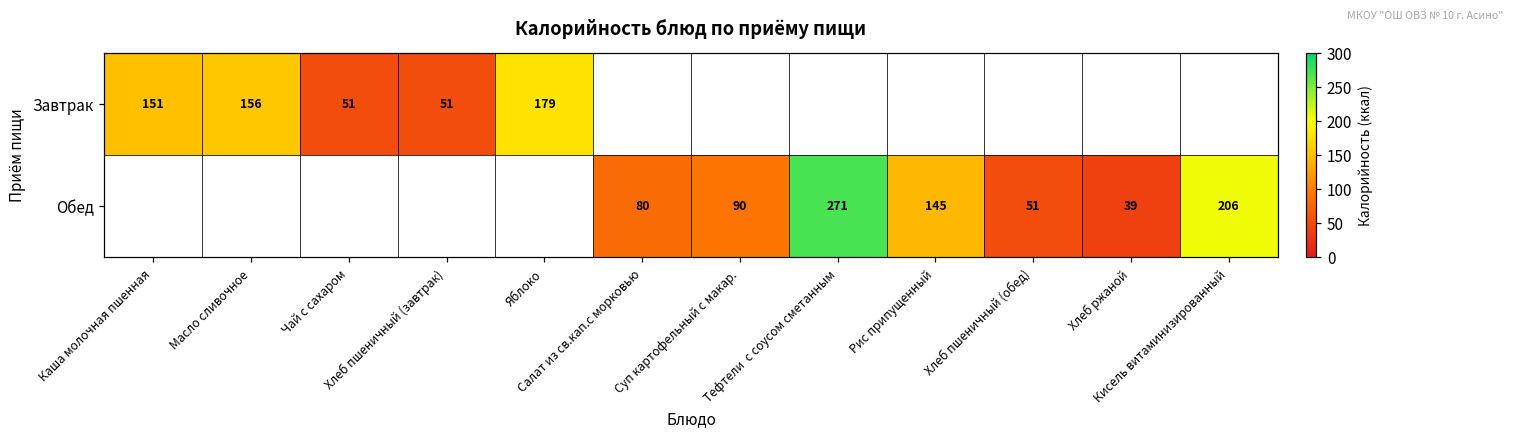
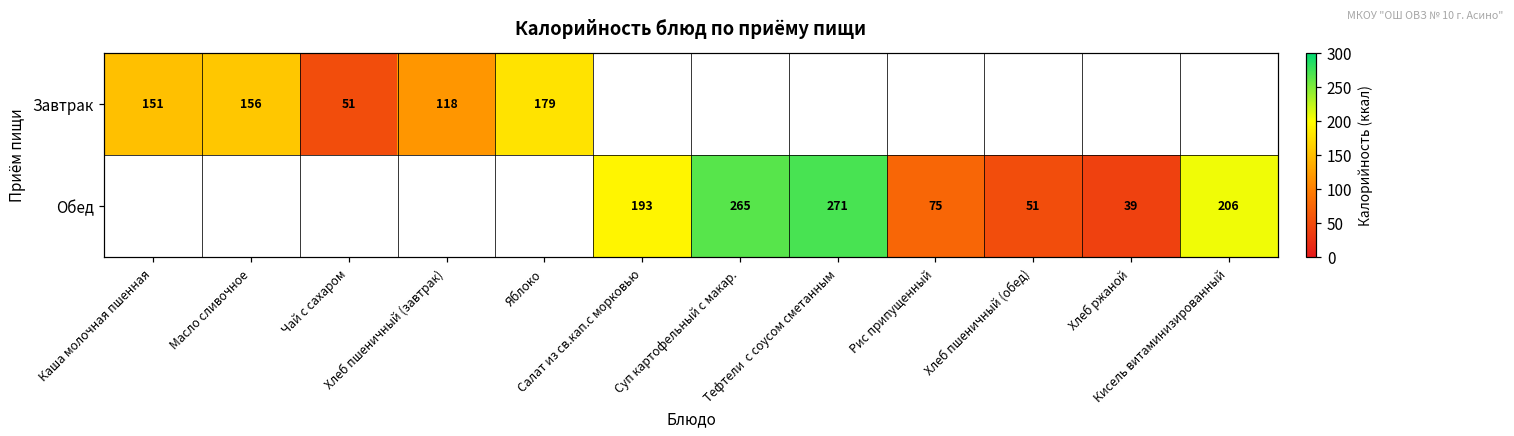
Завтрак, Хлеб пшеничный (завтрак): 51 -> 118
Обед, Салат из св.кап.с морковью: 80 -> 193
Обед, Суп картофельный с макар.: 90 -> 265
Обед, Рис припущенный: 145 -> 75
